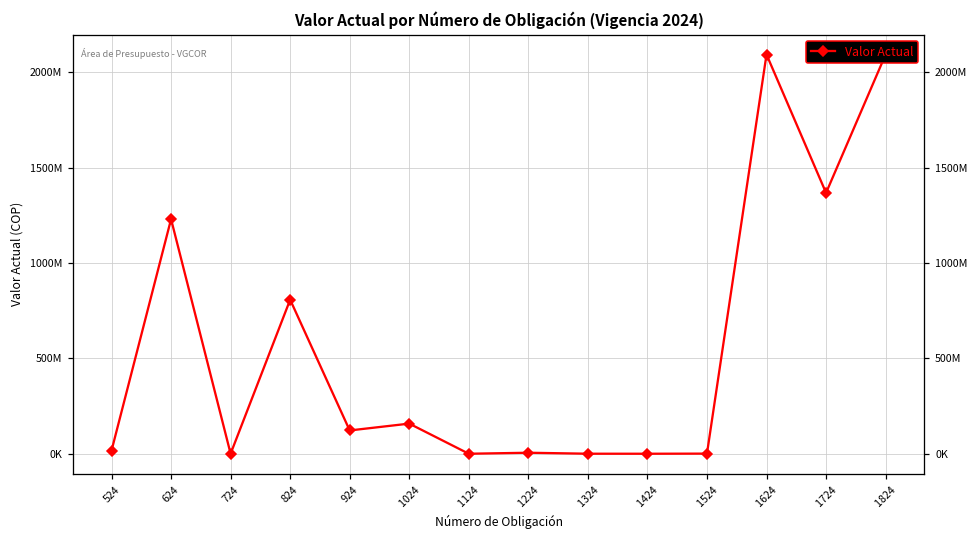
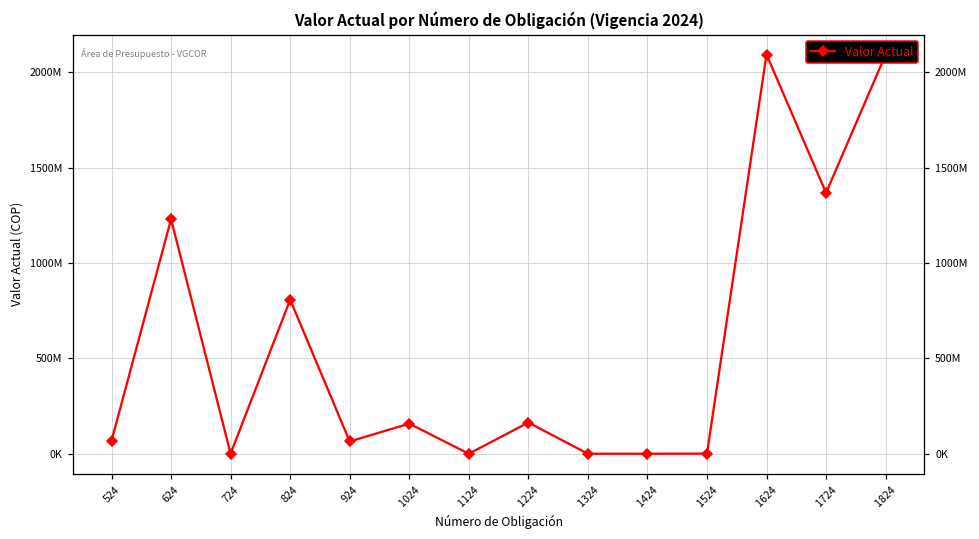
524: 20000000 -> 70000000
924: 120000000 -> 60000000
1224: 10000000 -> 160000000
